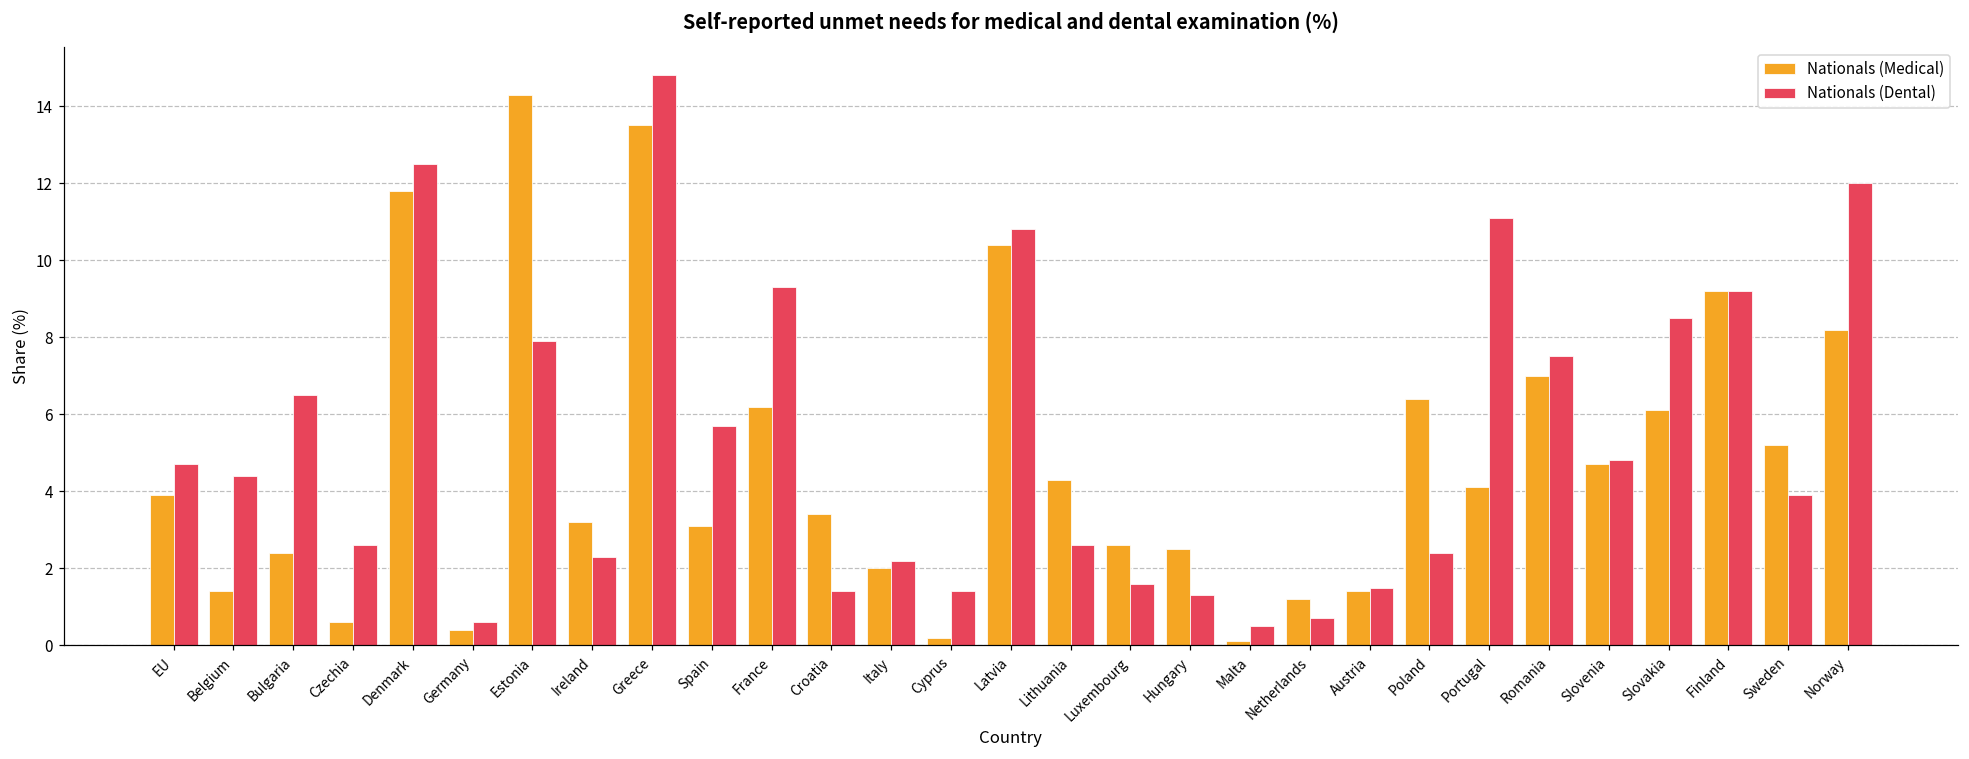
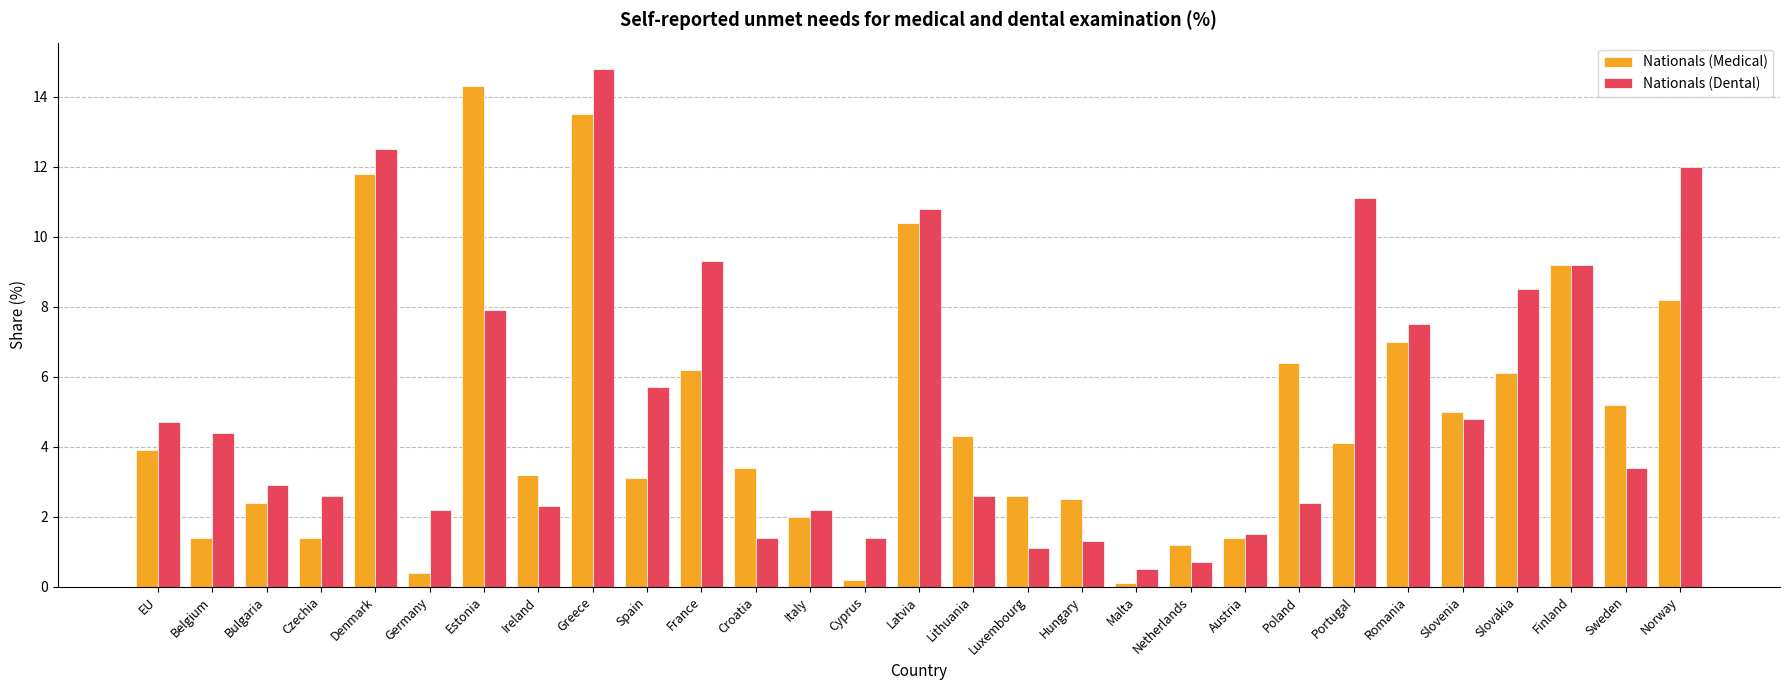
Nationals (Dental), Bulgaria: 6.5 -> 2.9
Nationals (Medical), Czechia: 0.6 -> 1.4
Nationals (Dental), Germany: 0.6 -> 2.2
Nationals (Dental), Luxembourg: 1.6 -> 1.1
Nationals (Medical), Slovenia: 4.7 -> 5.0
Nationals (Dental), Sweden: 3.9 -> 3.4
